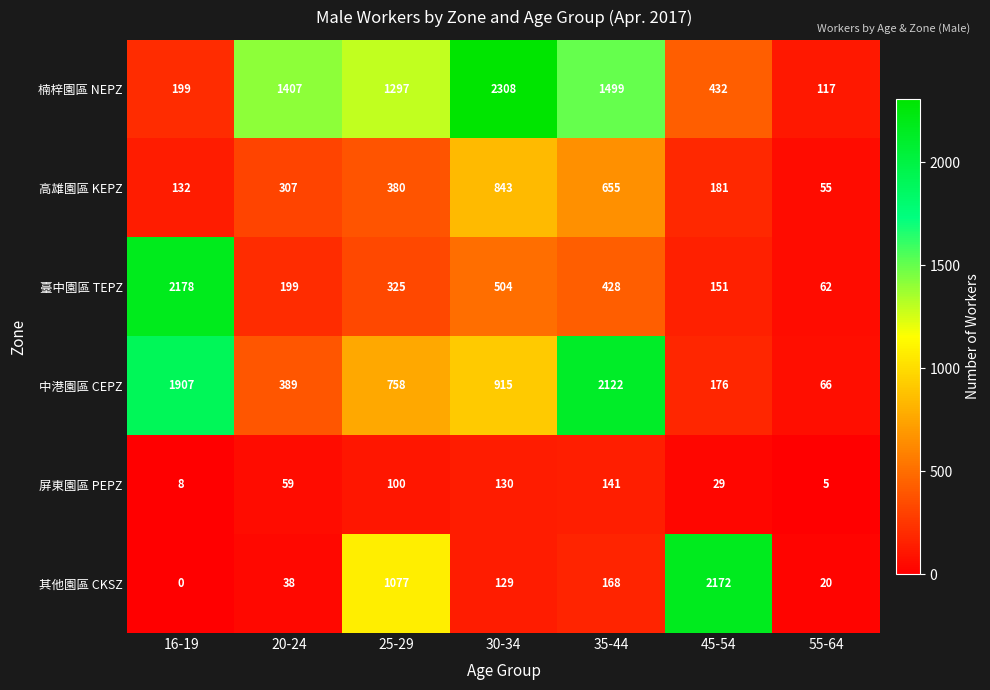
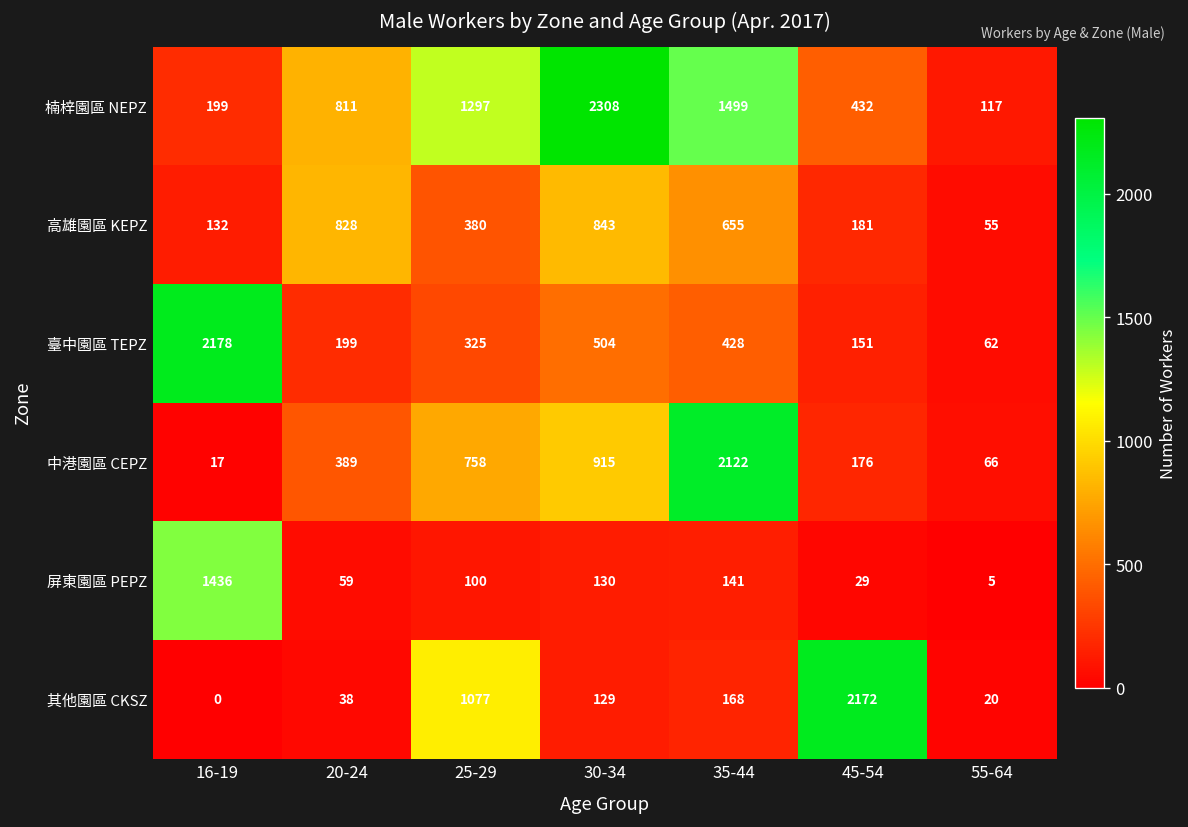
楠梓園區 NEPZ, 20-24: 1407 -> 811
高雄園區 KEPZ, 20-24: 307 -> 828
中港園區 CEPZ, 16-19: 1907 -> 17
屏東園區 PEPZ, 16-19: 8 -> 1436
